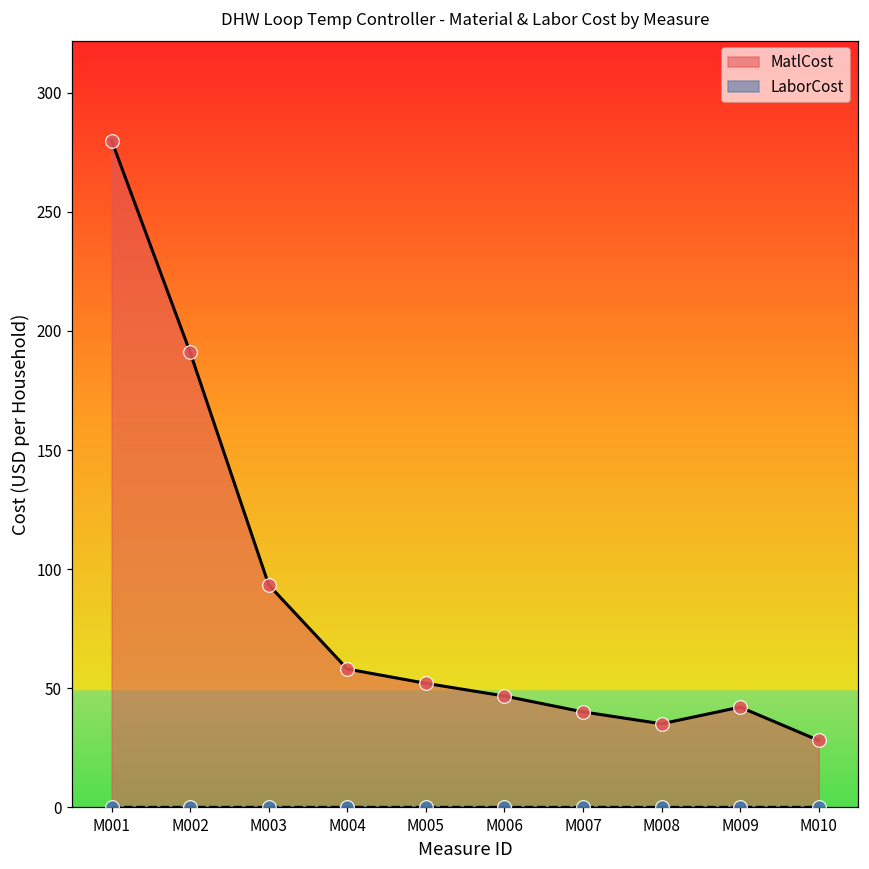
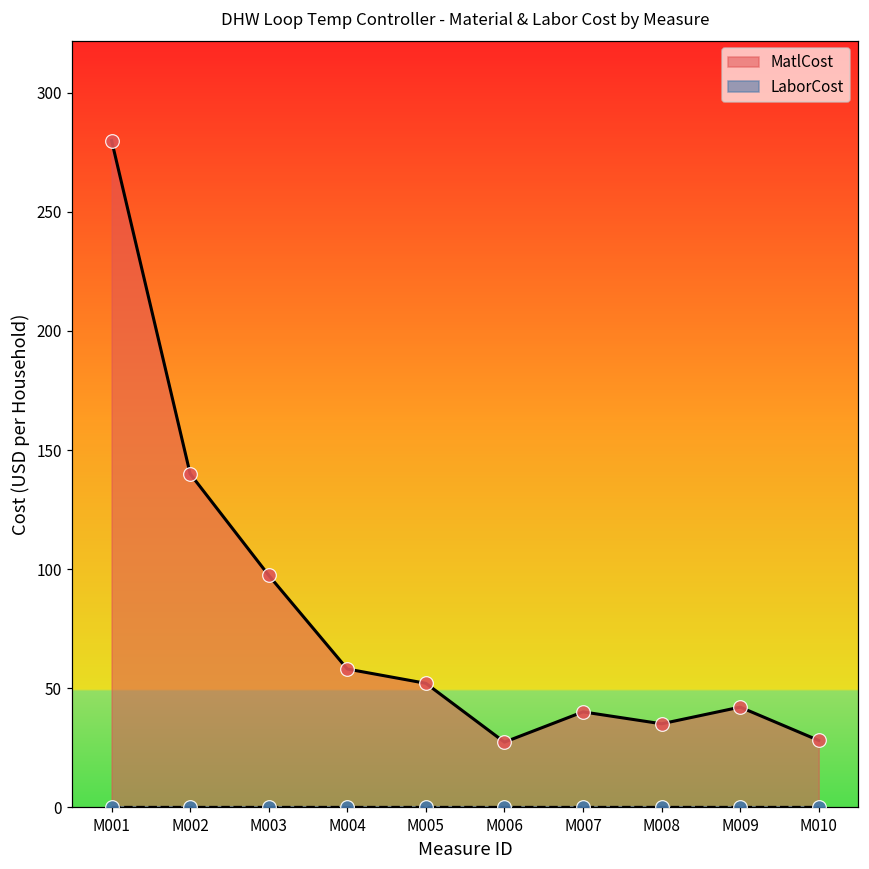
MatlCost, M002: 191 -> 140
MatlCost, M003: 93 -> 97
MatlCost, M006: 47 -> 27
